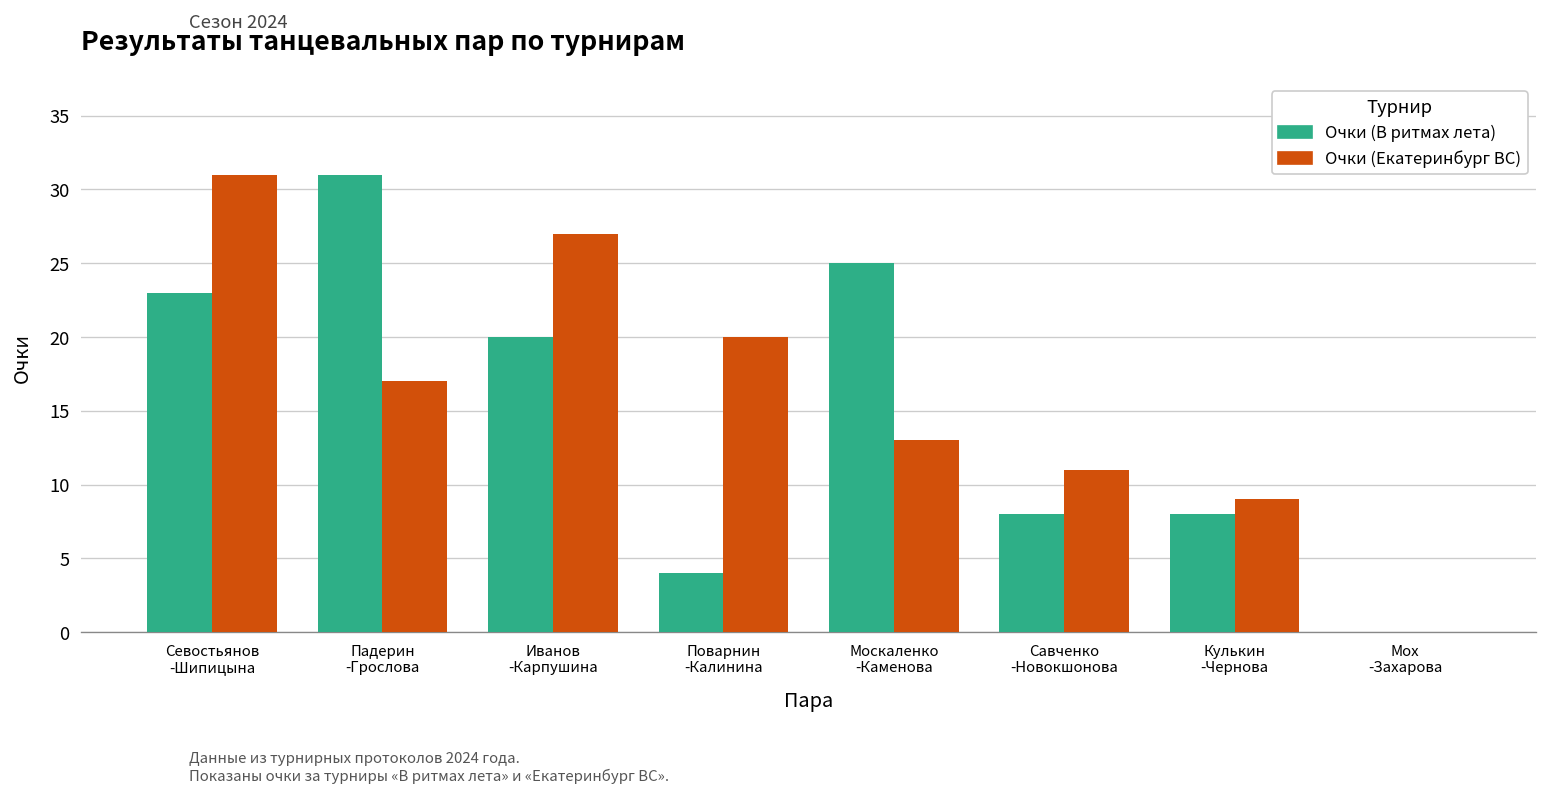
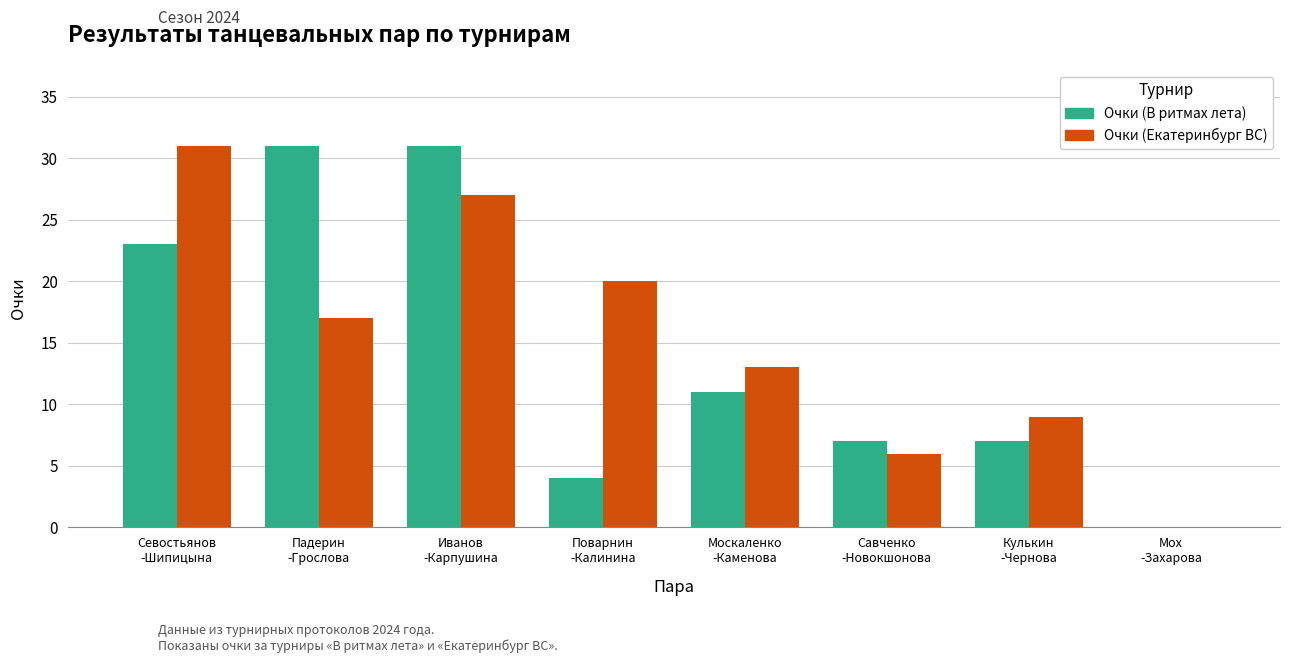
Очки (В ритмах лета), Иванов -Карпушина: 20 -> 31
Очки (В ритмах лета), Москаленко -Каменова: 25 -> 11
Очки (В ритмах лета), Савченко -Новокшонова: 8 -> 7
Очки (Екатеринбург ВС), Савченко -Новокшонова: 11 -> 6
Очки (В ритмах лета), Кулькин -Чернова: 8 -> 7
